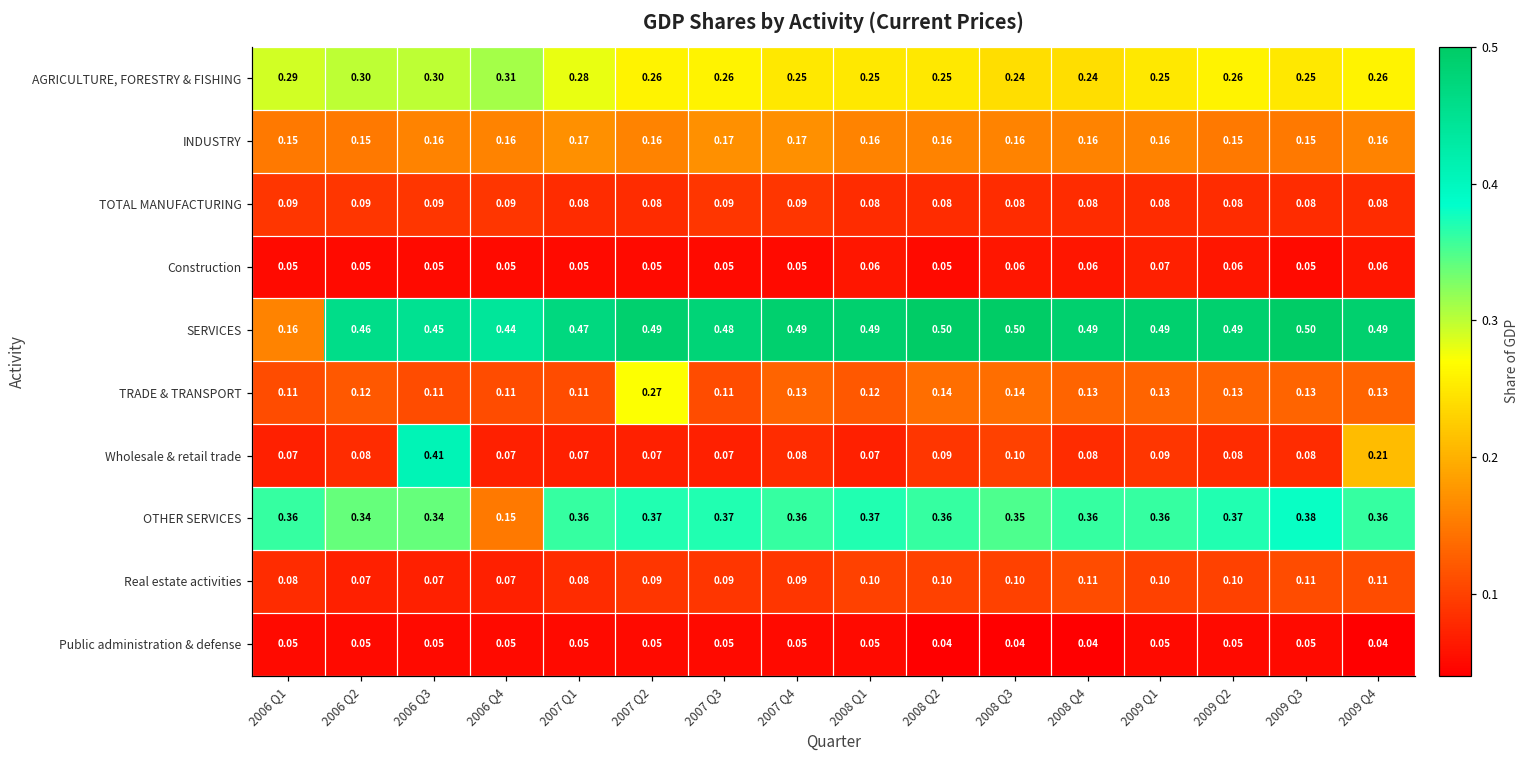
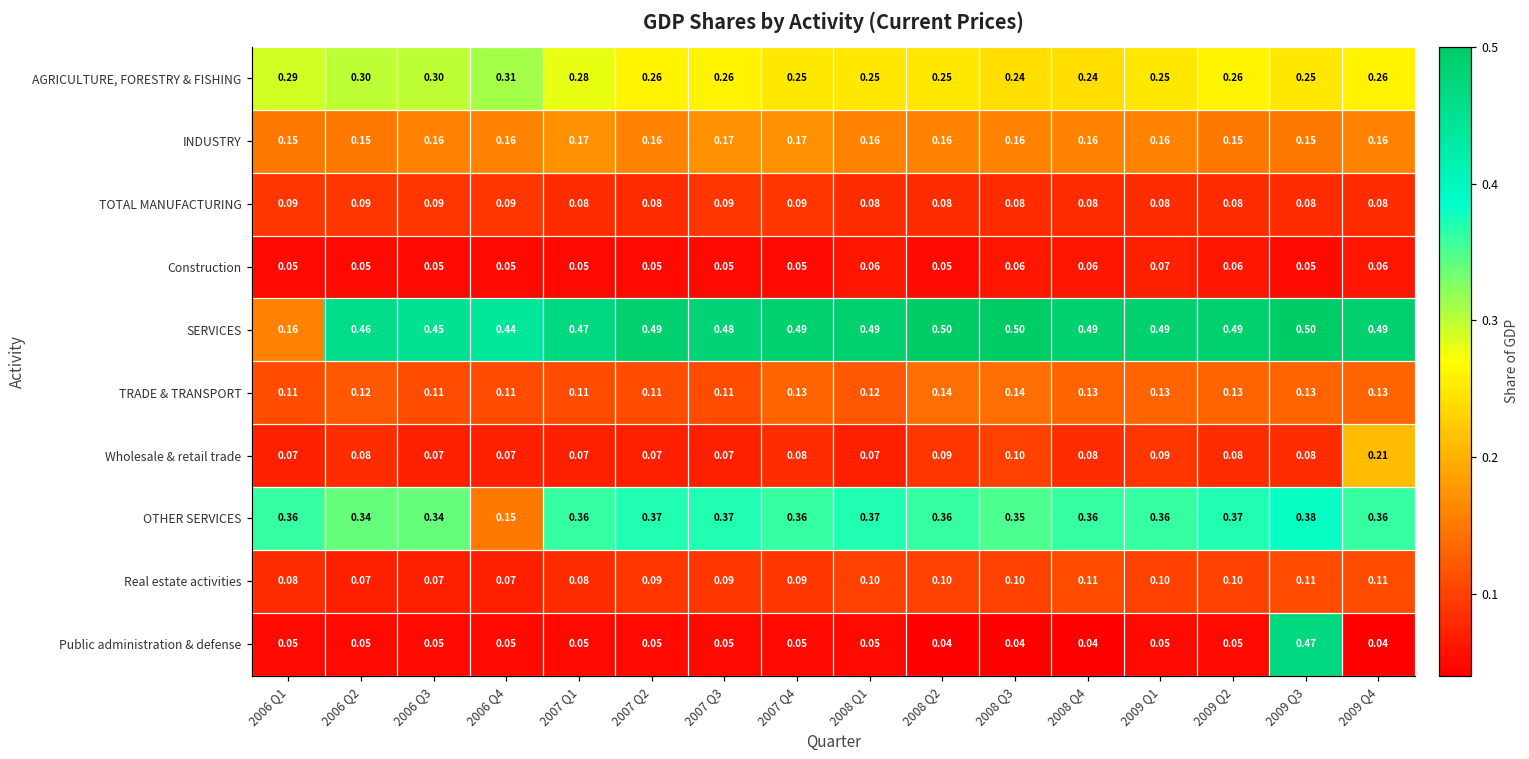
TRADE & TRANSPORT, 2007 Q2: 0.27 -> 0.11
Wholesale & retail trade, 2006 Q3: 0.41 -> 0.07
Public administration & defense, 2009 Q3: 0.05 -> 0.47
